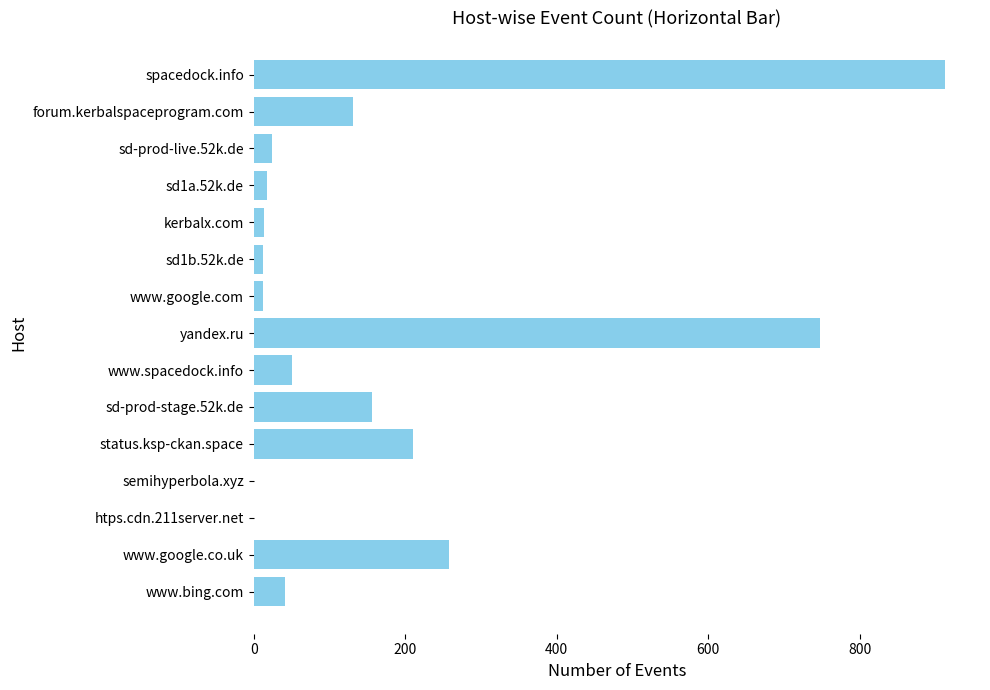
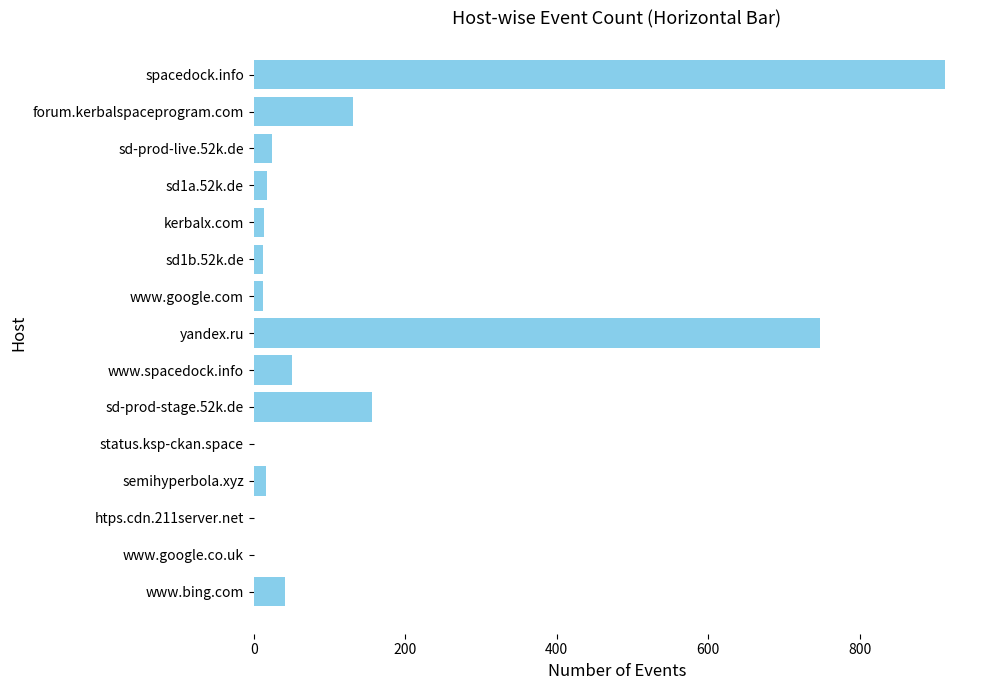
status.ksp-ckan.space: 210 -> 0
semihyperbola.xyz: 0 -> 20
www.google.co.uk: 260 -> 0
